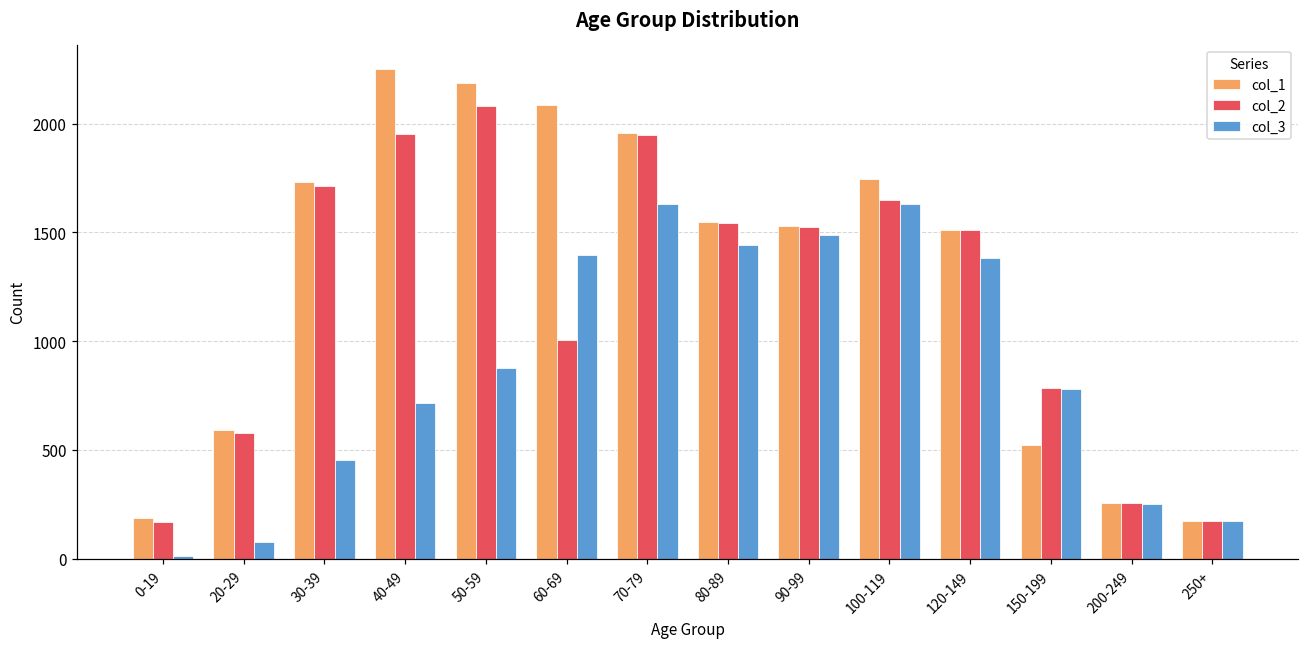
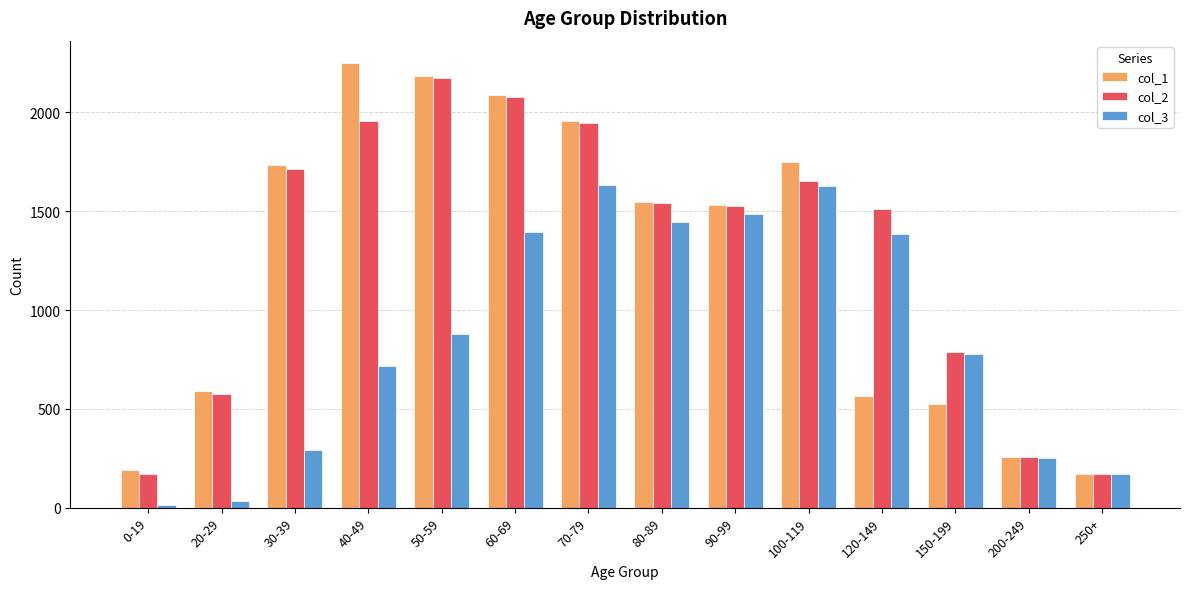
col_3, 20-29: 80 -> 30
col_3, 30-39: 450 -> 290
col_2, 50-59: 2080 -> 2170
col_2, 60-69: 1010 -> 2080
col_1, 120-149: 1510 -> 560
